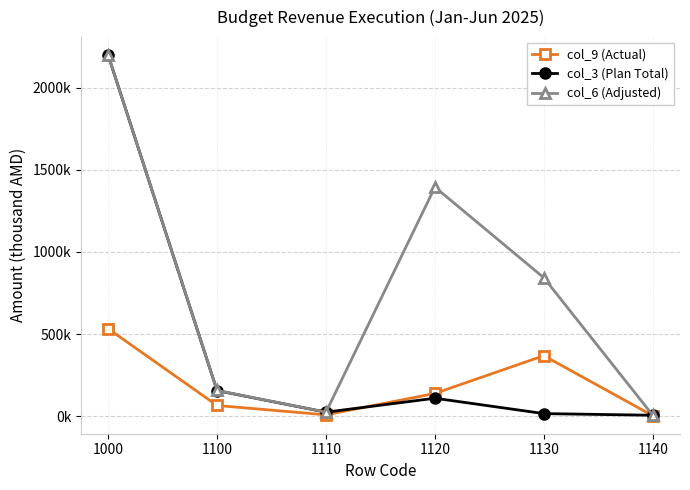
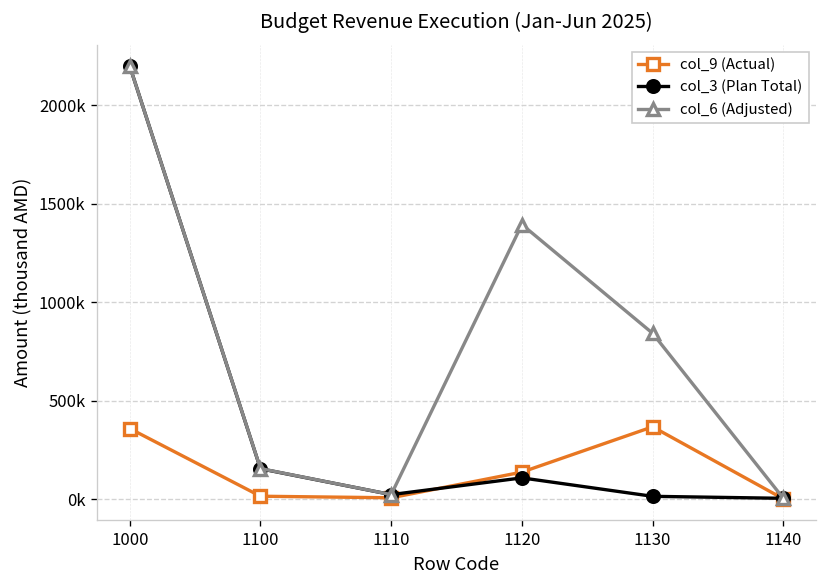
col_9 (Actual), 1000: 530000 -> 360000
col_9 (Actual), 1100: 70000 -> 20000
